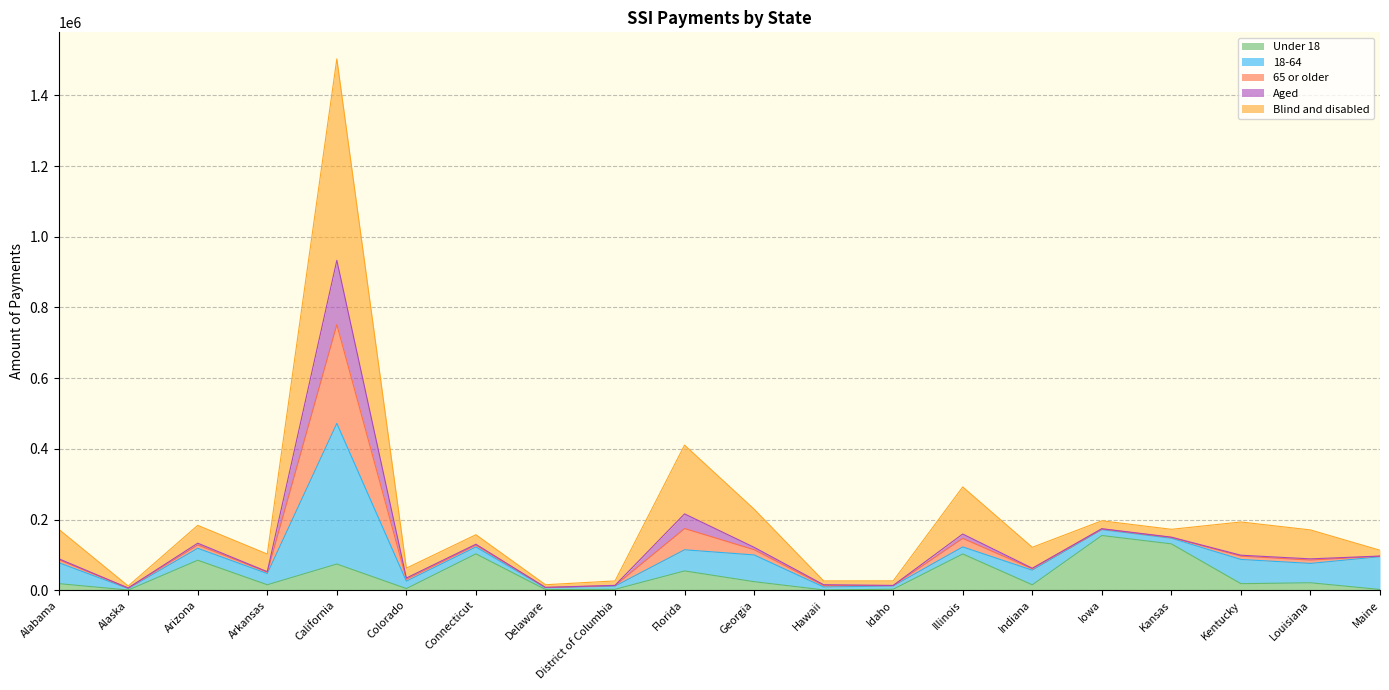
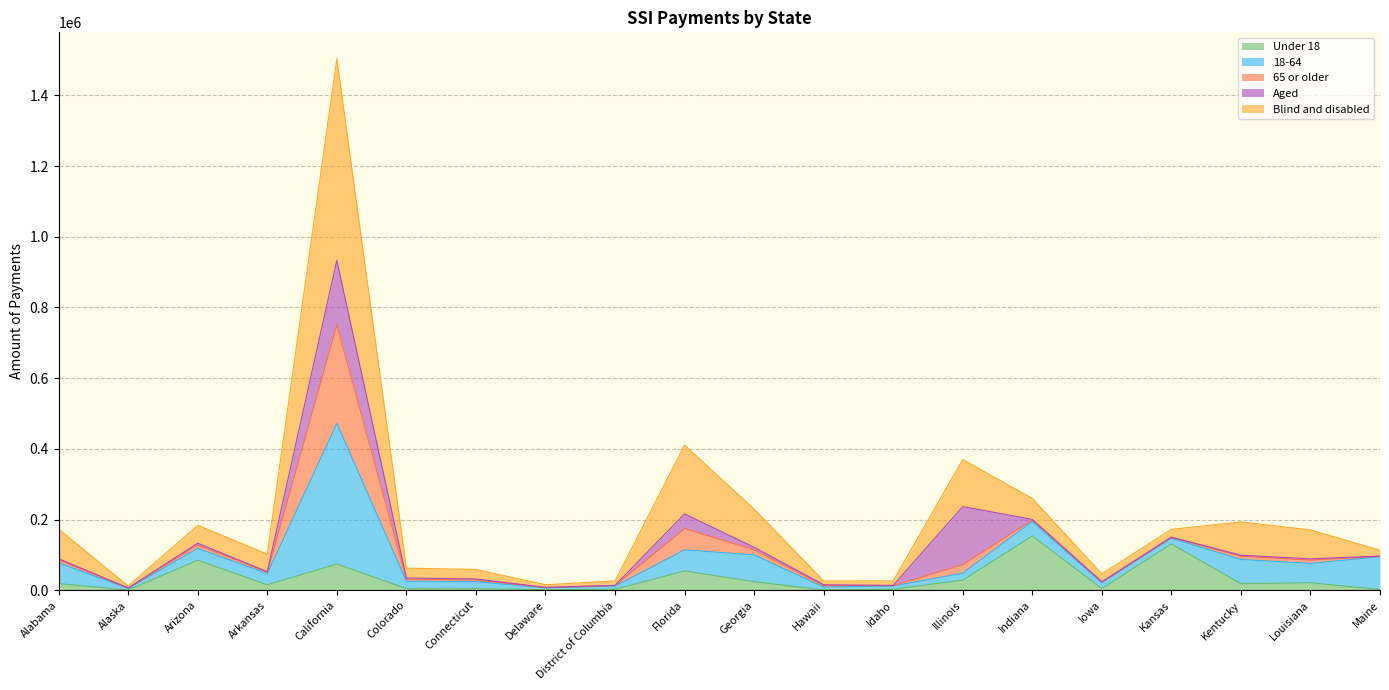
Under 18, Connecticut: 100000 -> 0
Under 18, Illinois: 100000 -> 30000
Aged, Illinois: 10000 -> 160000
Under 18, Indiana: 20000 -> 150000
Under 18, Iowa: 150000 -> 0
